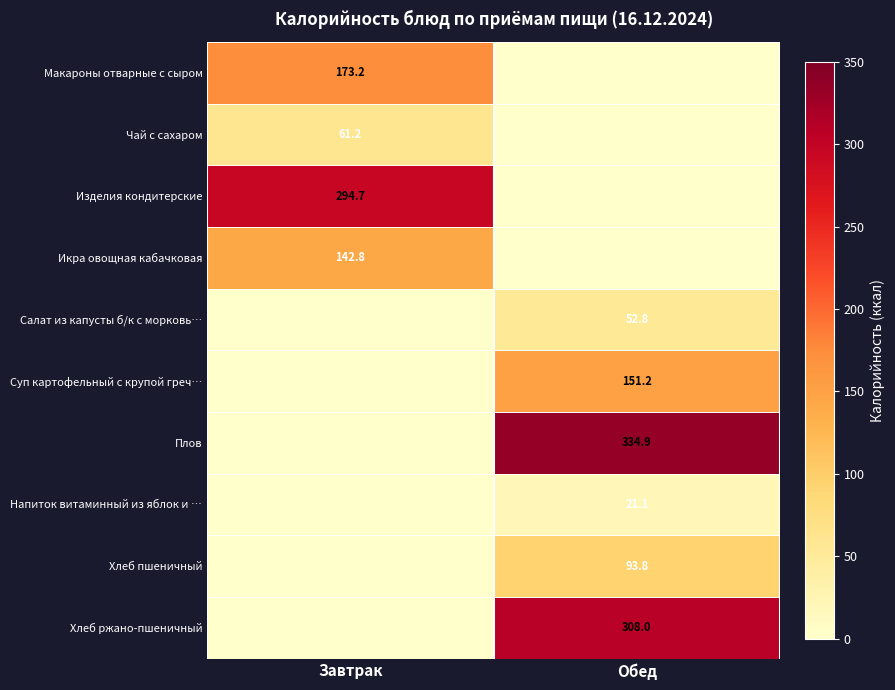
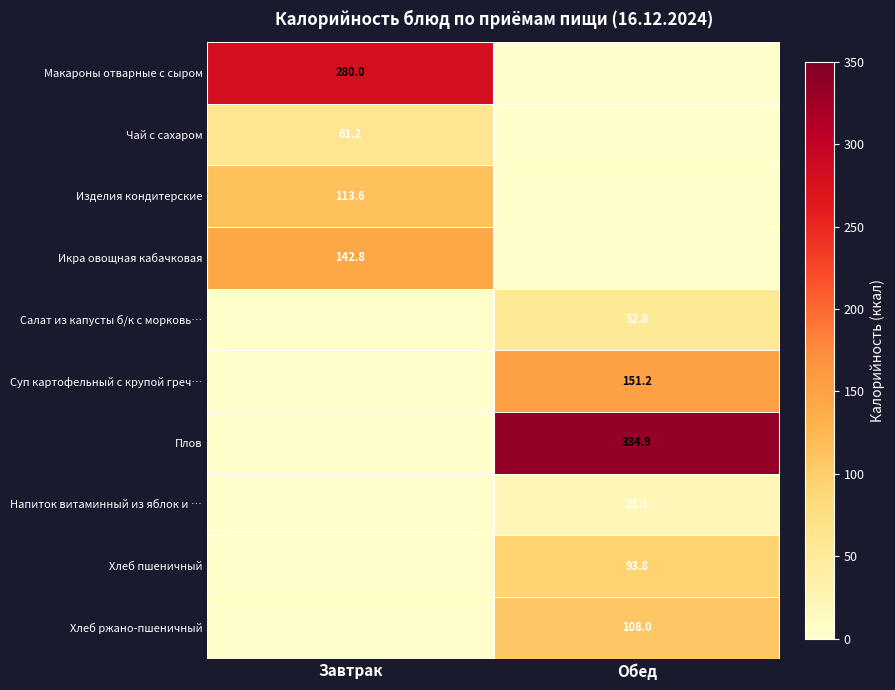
Макароны отварные с сыром, Завтрак: 173.2 -> 280.0
Изделия кондитерские, Завтрак: 294.7 -> 113.6
Хлеб ржано-пшеничный, Обед: 308.0 -> 108.0
